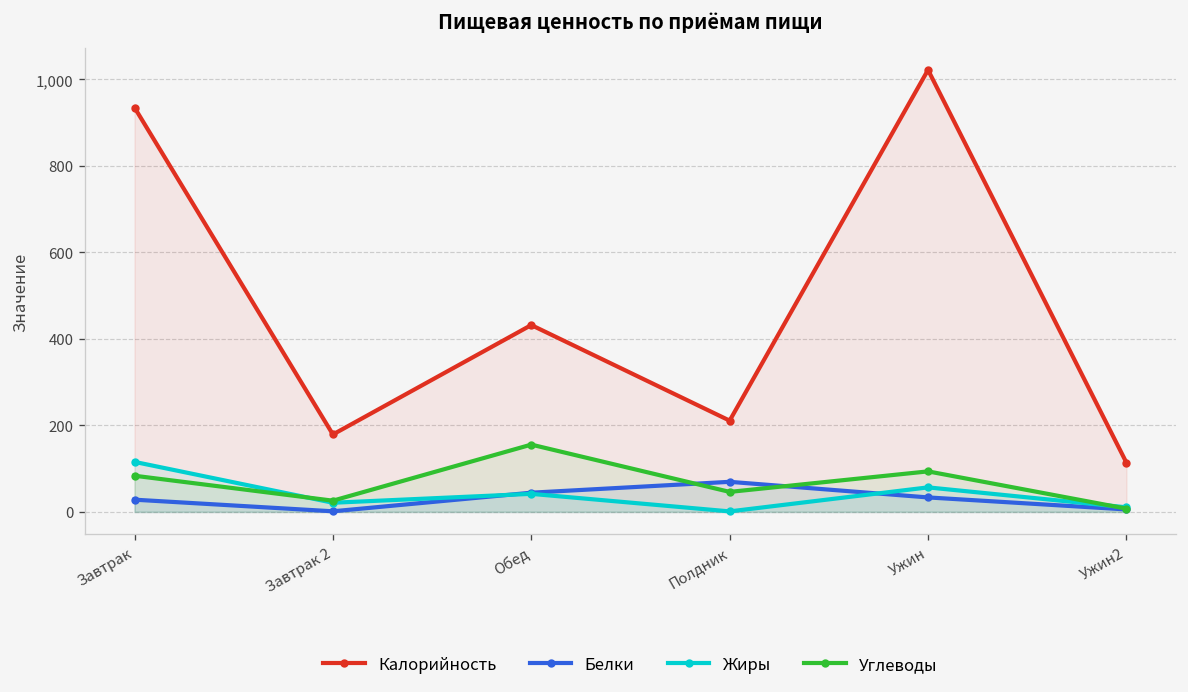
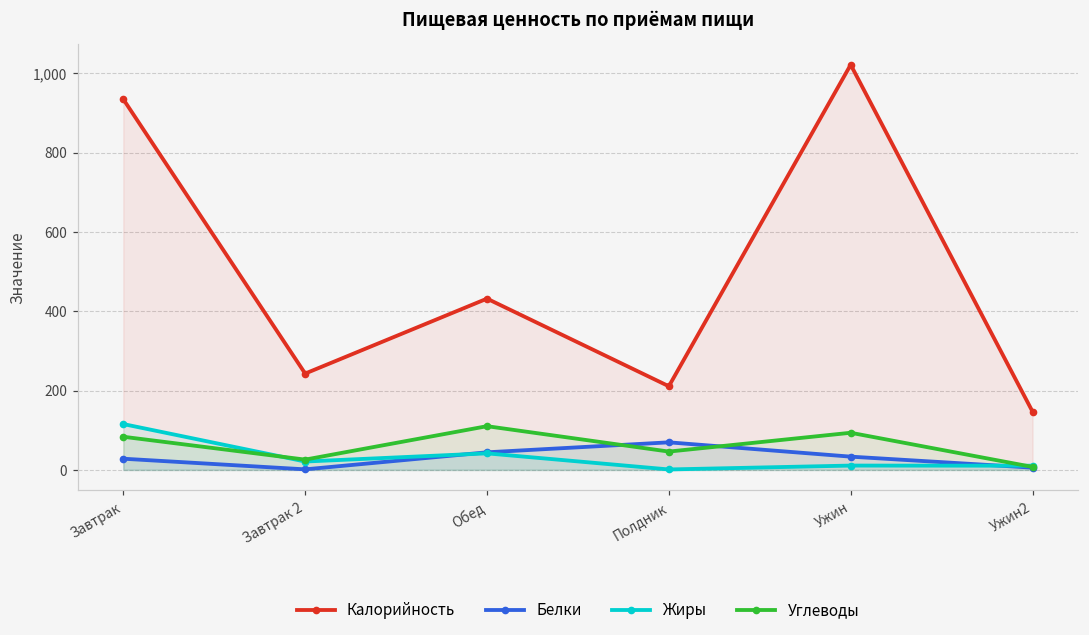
Калорийность, Завтрак 2: 180 -> 240
Углеводы, Обед: 160 -> 110
Жиры, Ужин: 60 -> 10
Калорийность, Ужин2: 110 -> 150
